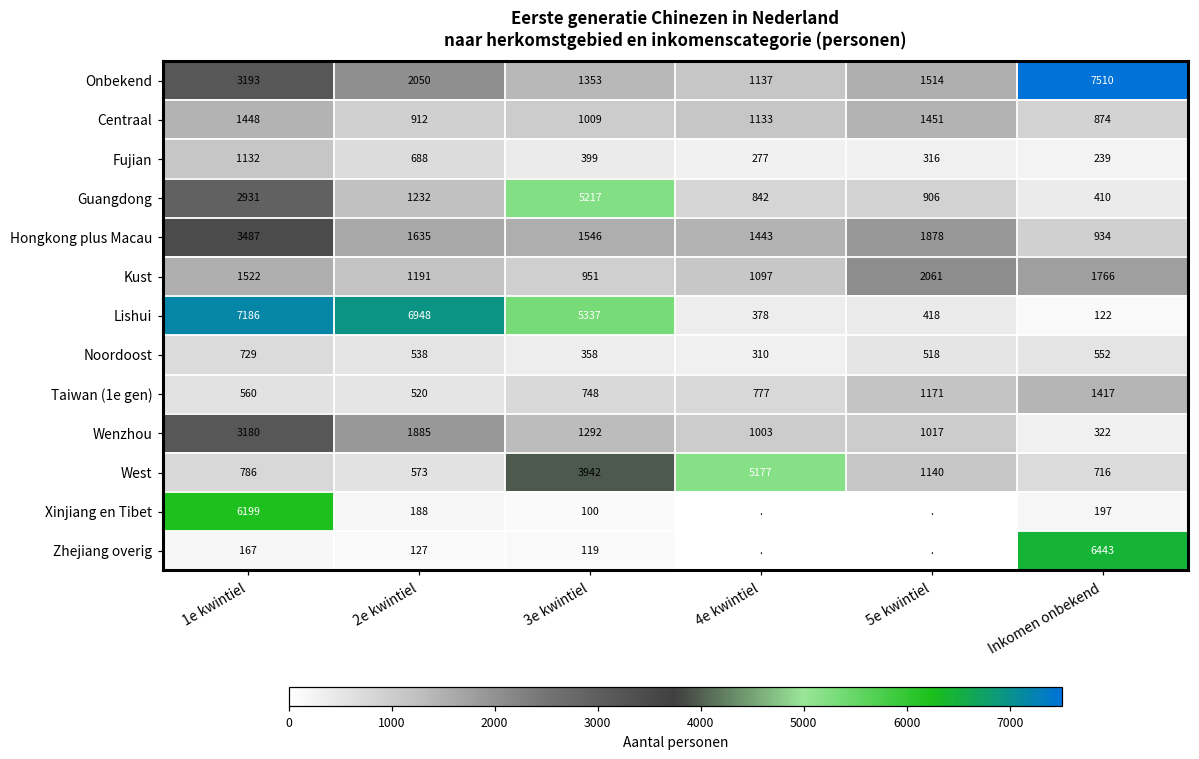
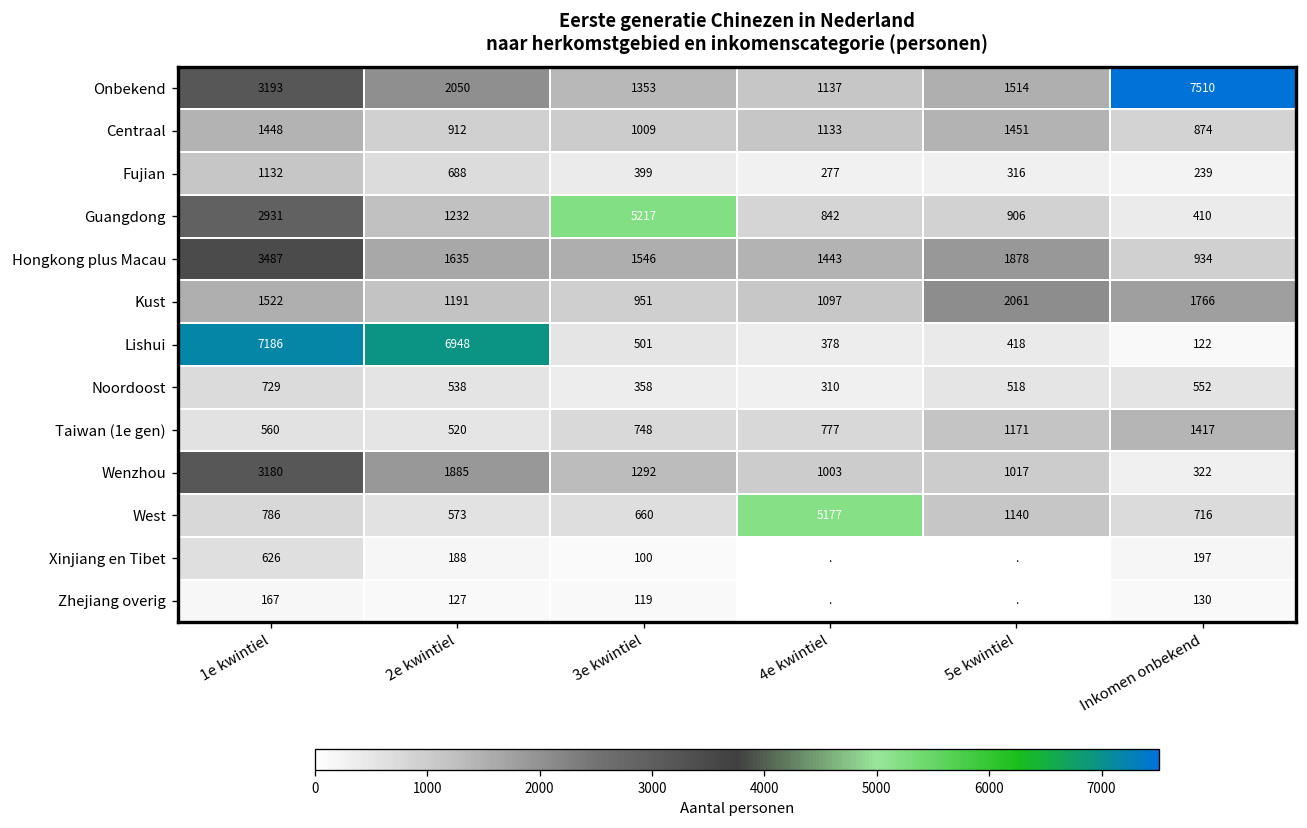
Lishui, 3e kwintiel: 5337 -> 501
West, 3e kwintiel: 3942 -> 660
Xinjiang en Tibet, 1e kwintiel: 6199 -> 626
Zhejiang overig, Inkomen onbekend: 6443 -> 130
